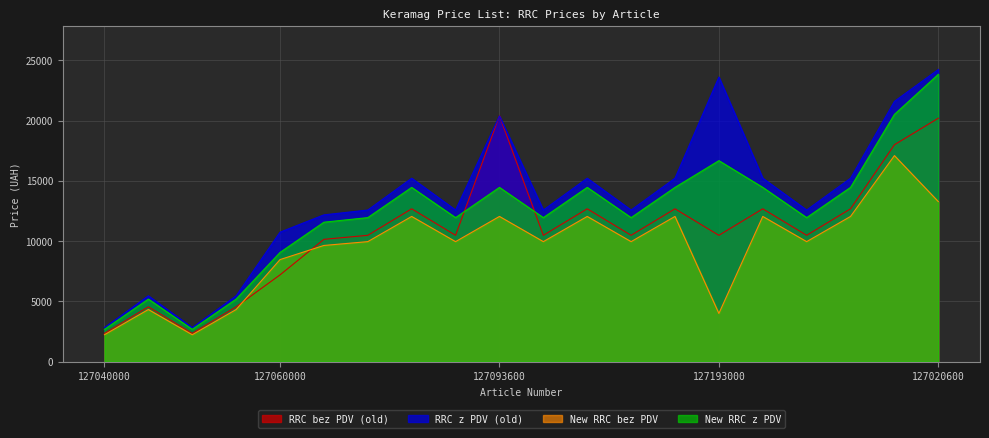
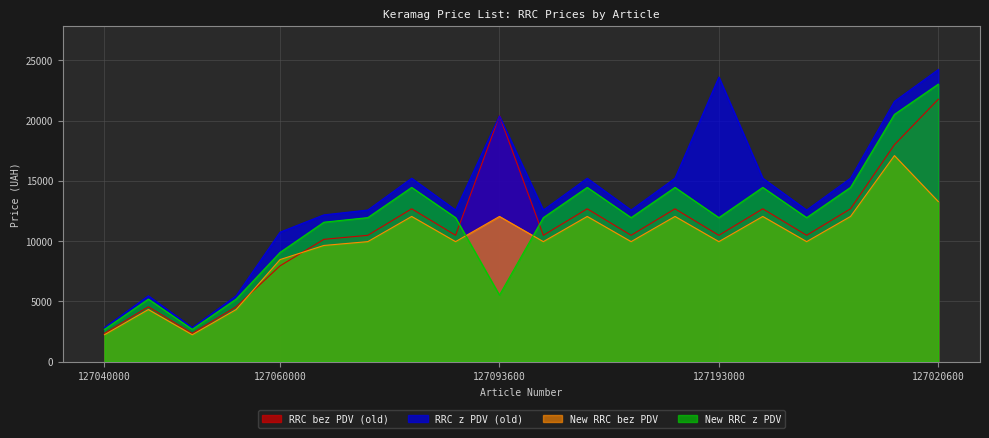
RRC bez PDV (old), 127060000: 7200 -> 7900
New RRC z PDV, 127093600: 14500 -> 5500
New RRC bez PDV, 127193000: 4000 -> 10000
New RRC z PDV, 127193000: 16700 -> 11900
RRC bez PDV (old), 127020600: 20200 -> 21800
New RRC z PDV, 127020600: 23800 -> 23000
